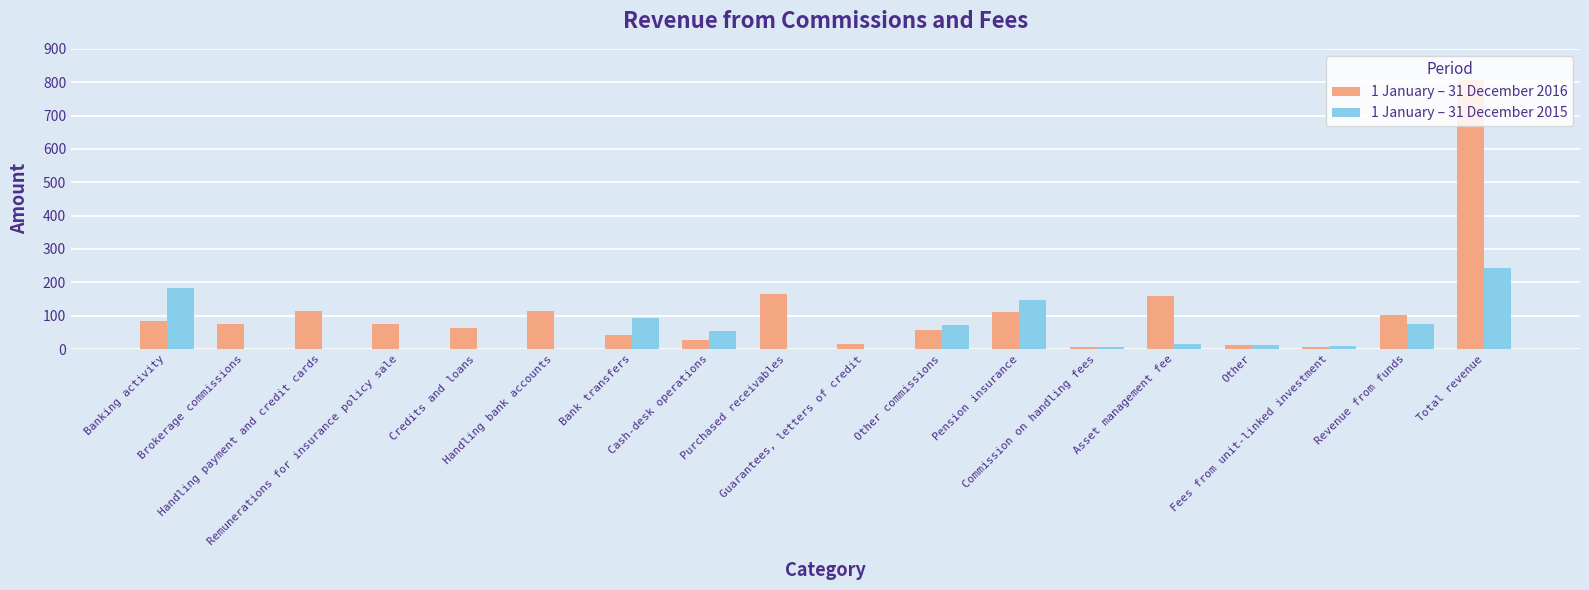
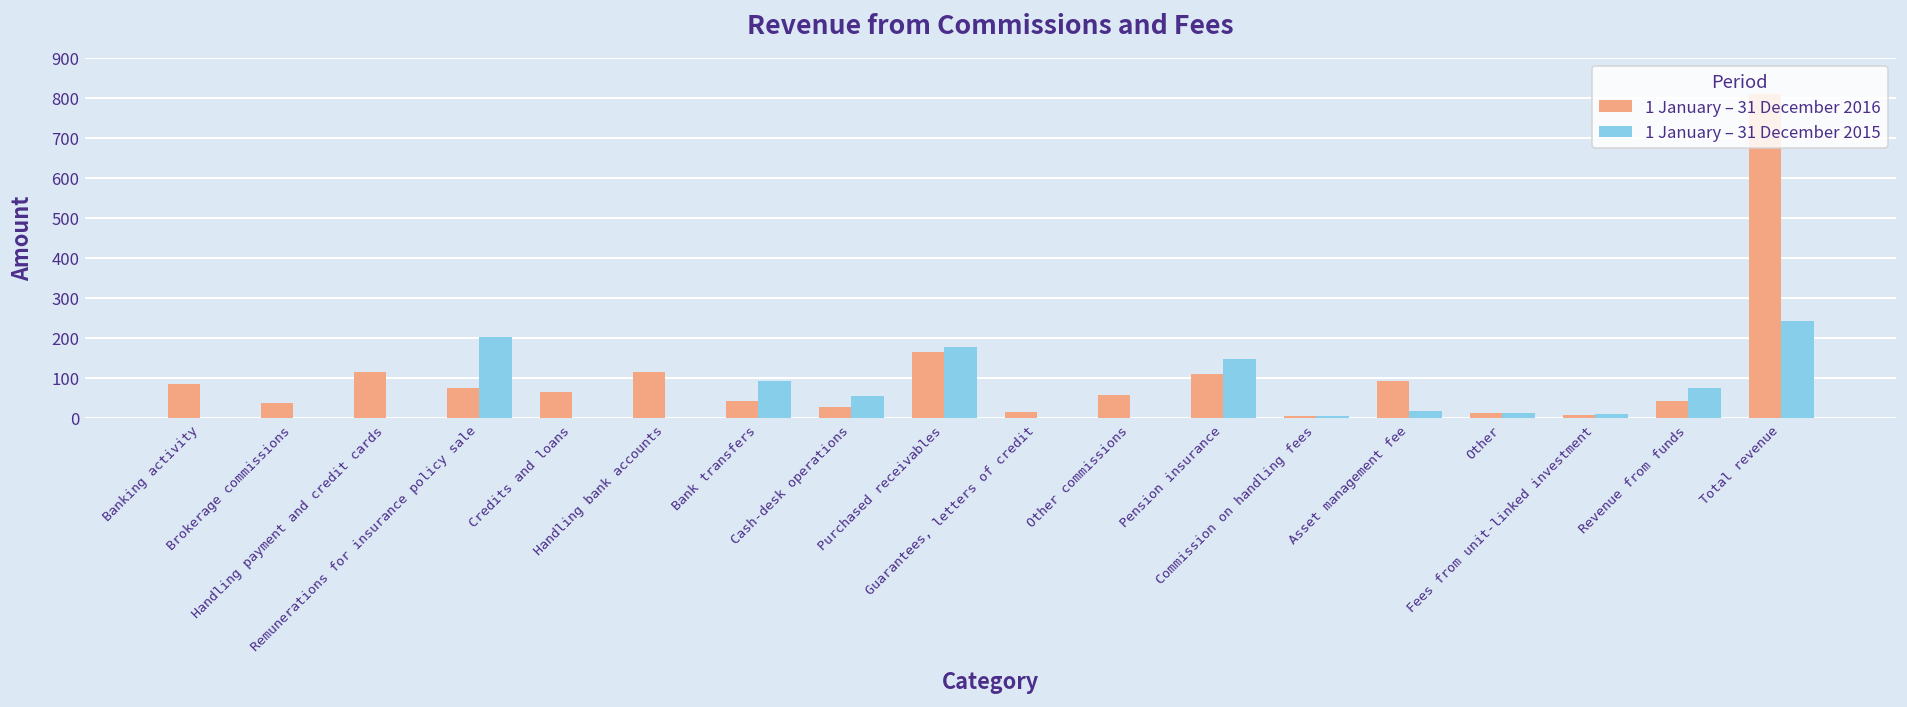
1 January – 31 December 2015, Banking activity: 180 -> 0
1 January – 31 December 2016, Brokerage commissions: 80 -> 40
1 January – 31 December 2015, Remunerations for insurance policy sale: 0 -> 200
1 January – 31 December 2015, Purchased receivables: 0 -> 180
1 January – 31 December 2015, Other commissions: 70 -> 0
1 January – 31 December 2016, Asset management fee: 160 -> 90
1 January – 31 December 2016, Revenue from funds: 100 -> 40
